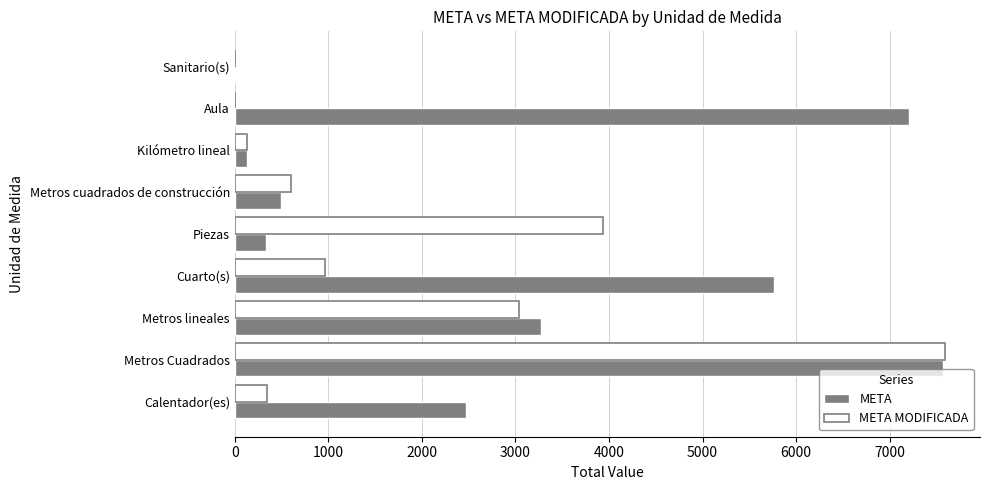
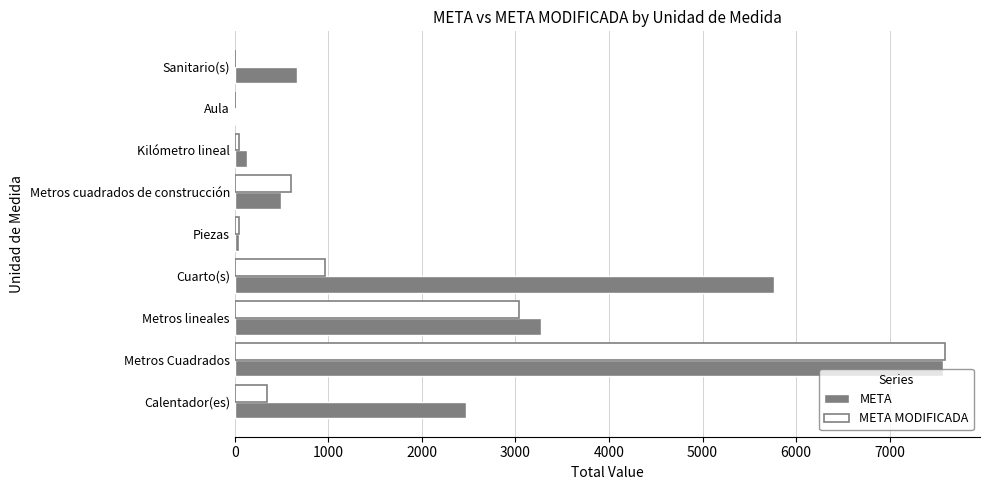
META, Sanitario(s): 0 -> 700
META, Aula: 7200 -> 0
META MODIFICADA, Kilómetro lineal: 100 -> 0
META MODIFICADA, Piezas: 3900 -> 0
META, Piezas: 300 -> 0
